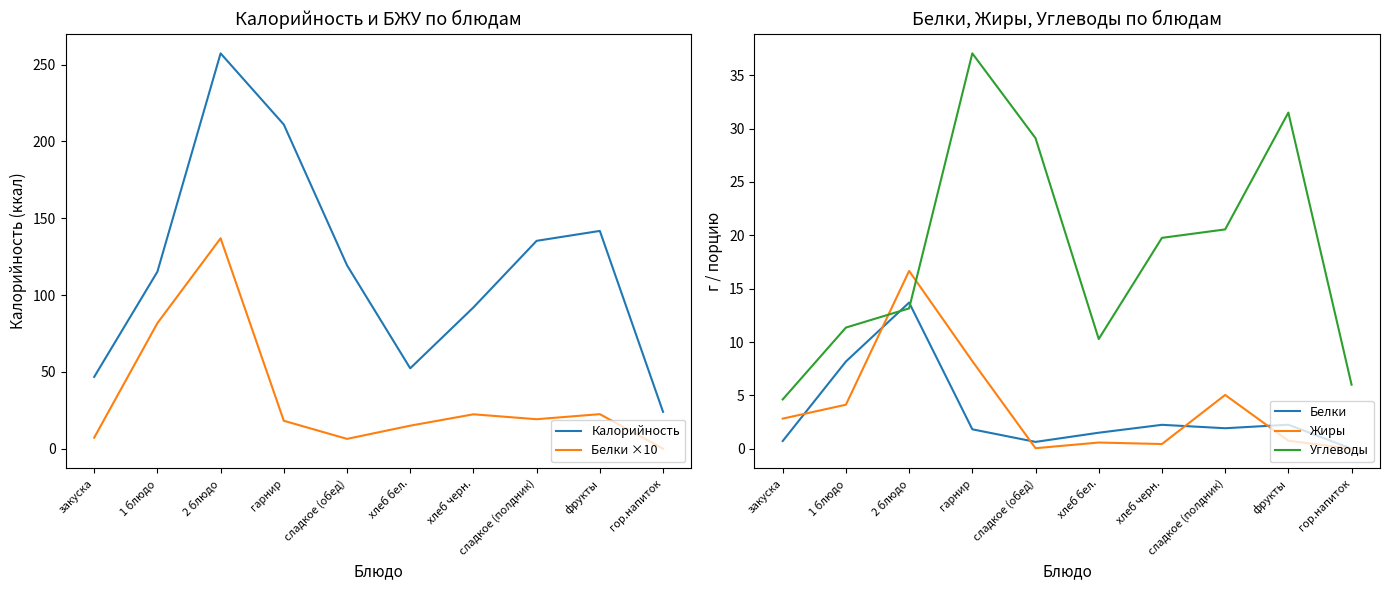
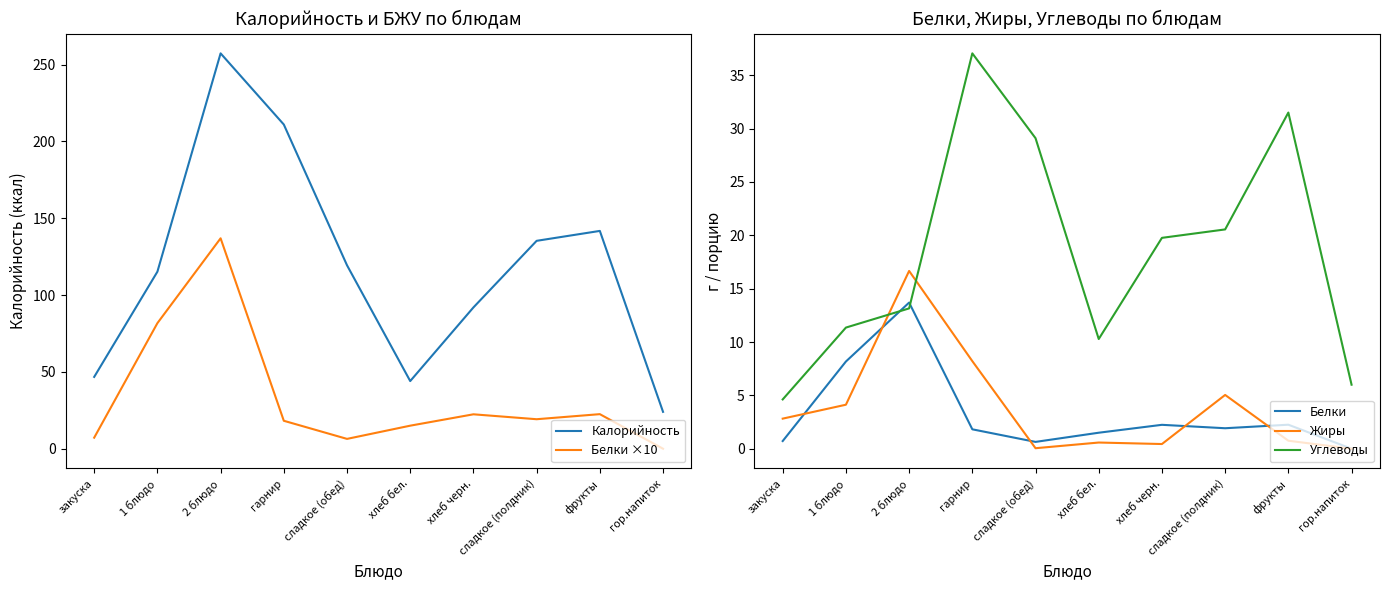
Калорийность и БЖУ по блюдам, Калорийность, хлеб бел.: 52 -> 44
